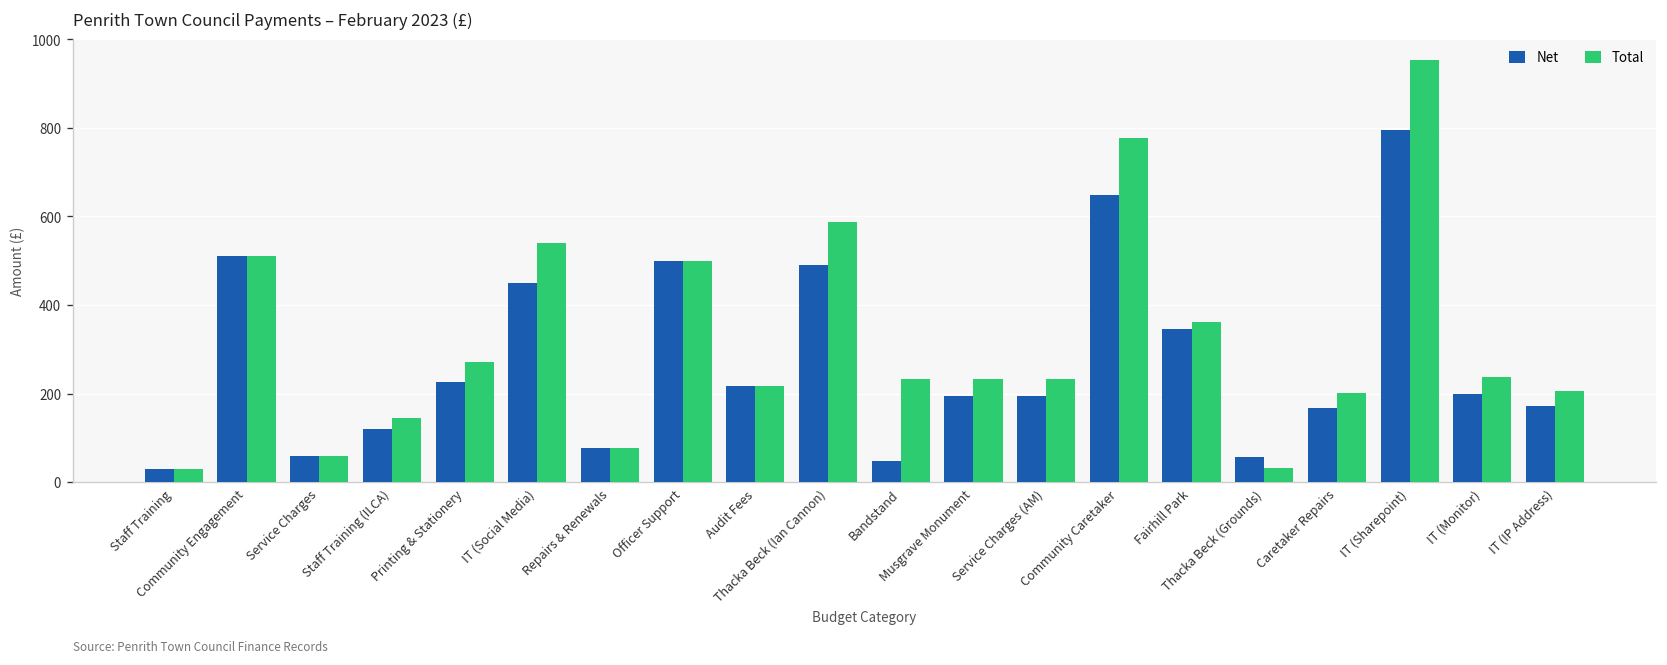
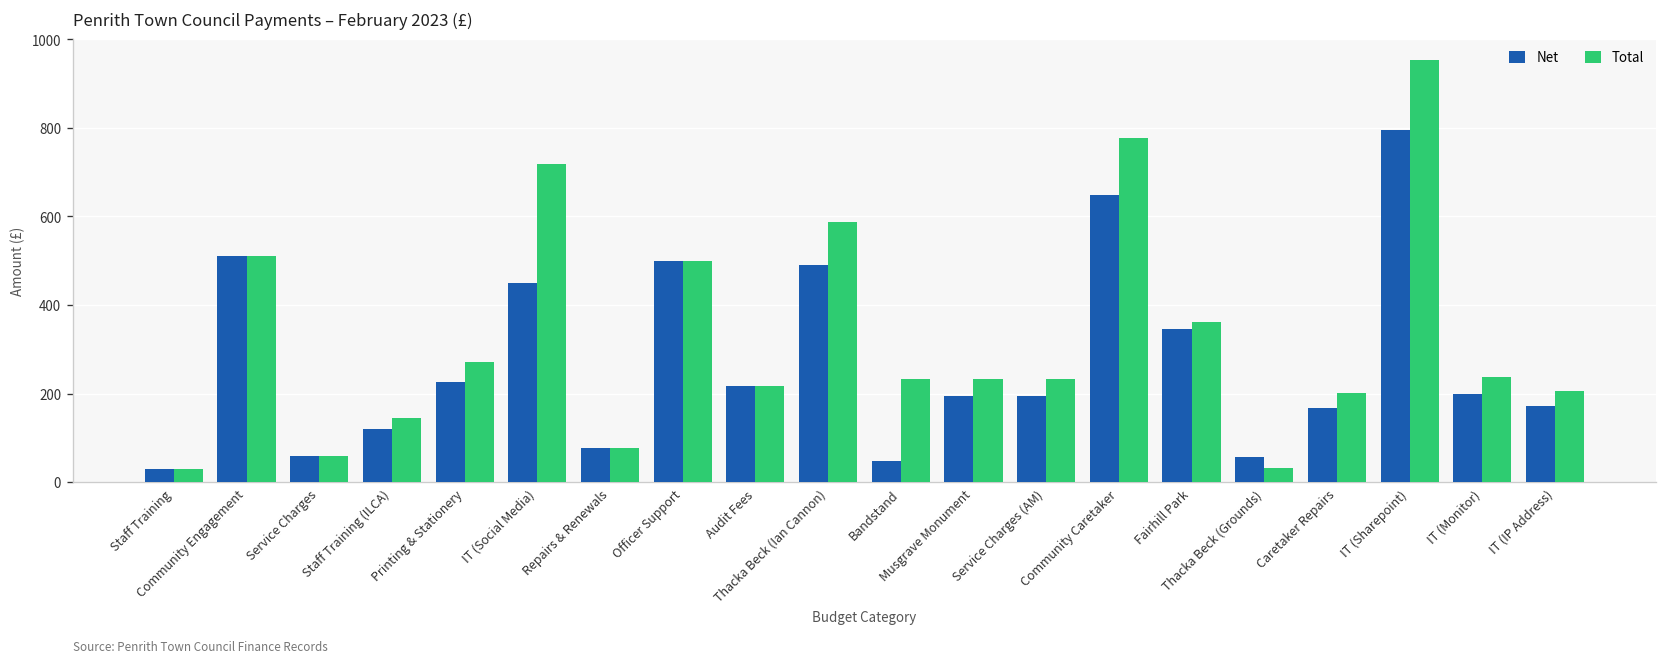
Total, IT (Social Media): 540 -> 720
